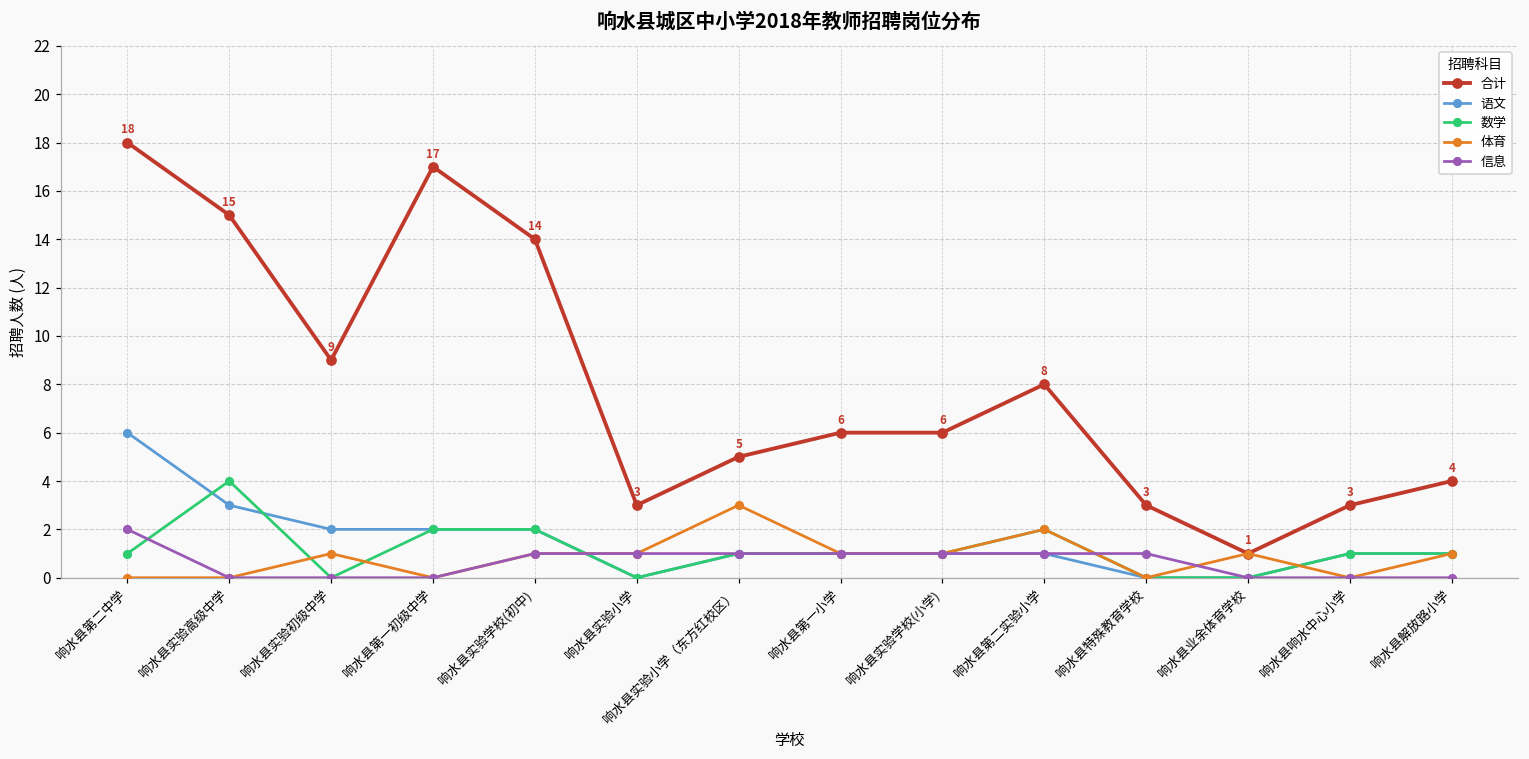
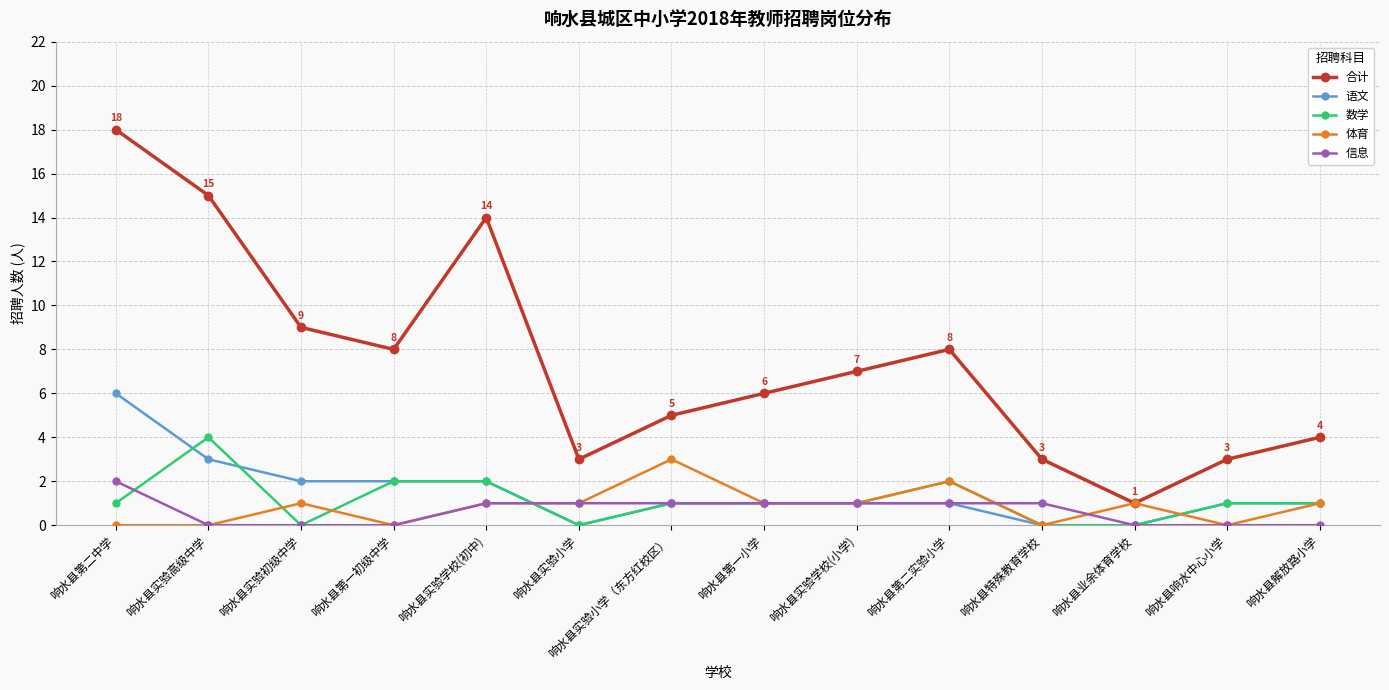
合计, 响水县第一初级中学: 17 -> 8
合计, 响水县实验学校(小学): 6 -> 7
